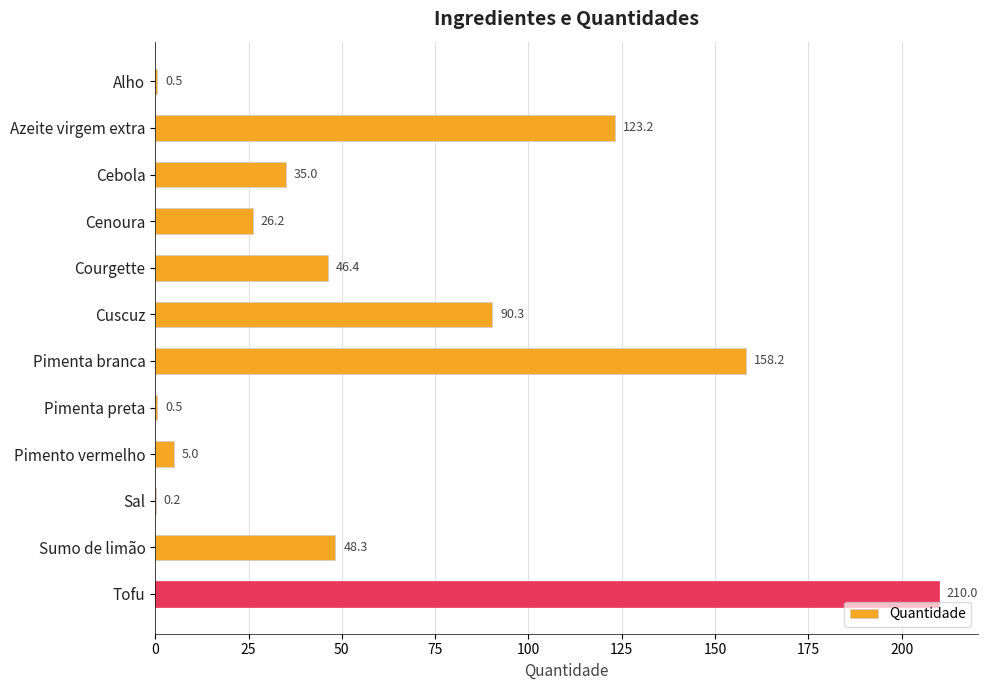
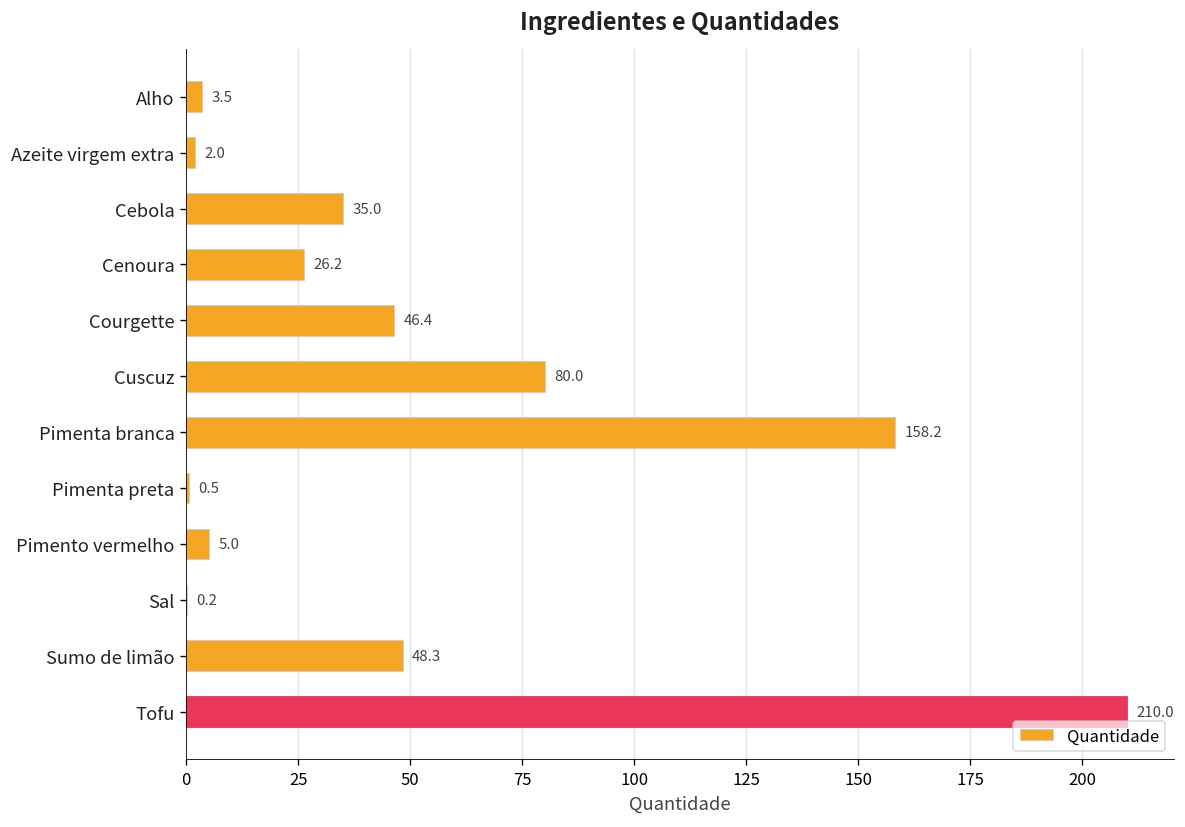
Alho: 0.5 -> 3.5
Azeite virgem extra: 123.2 -> 2.0
Cuscuz: 90.3 -> 80.0
